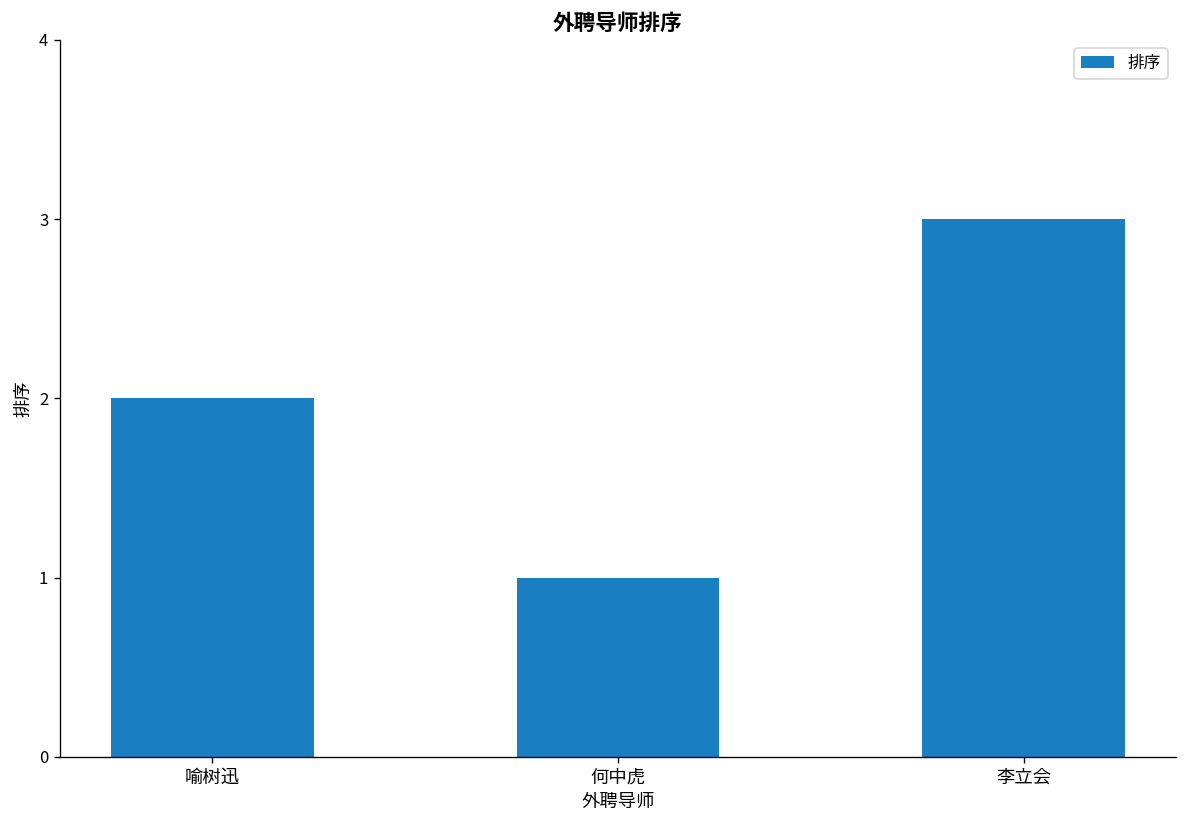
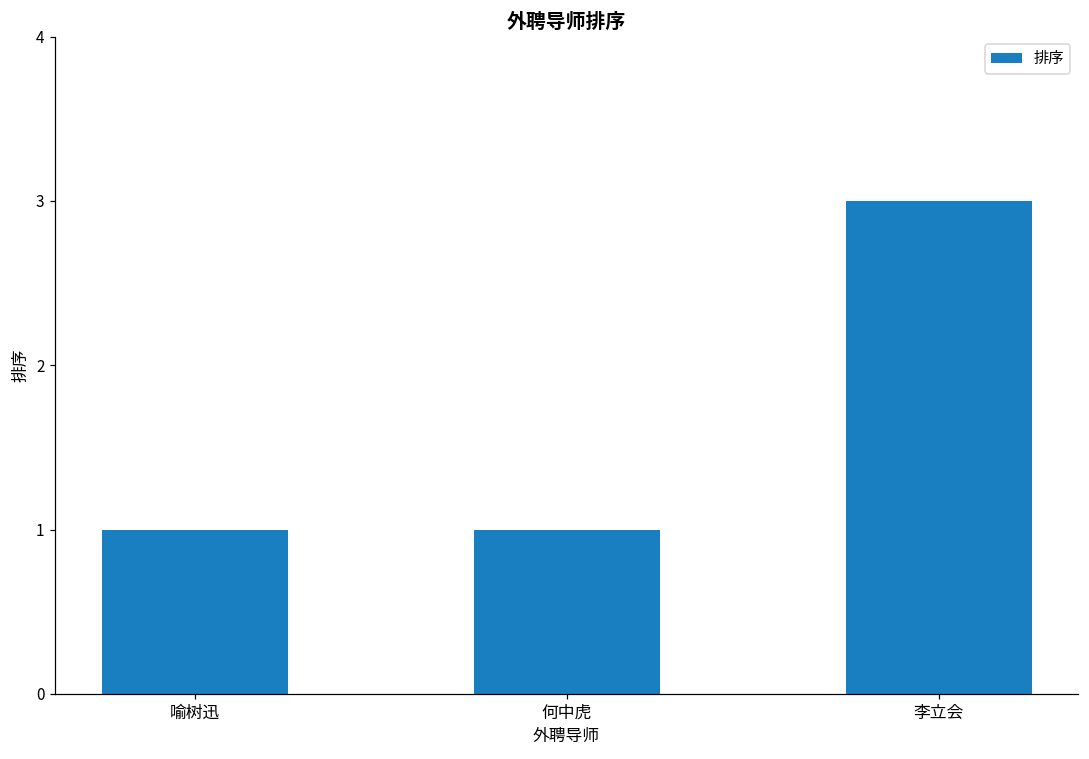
喻树迅: 2 -> 1
